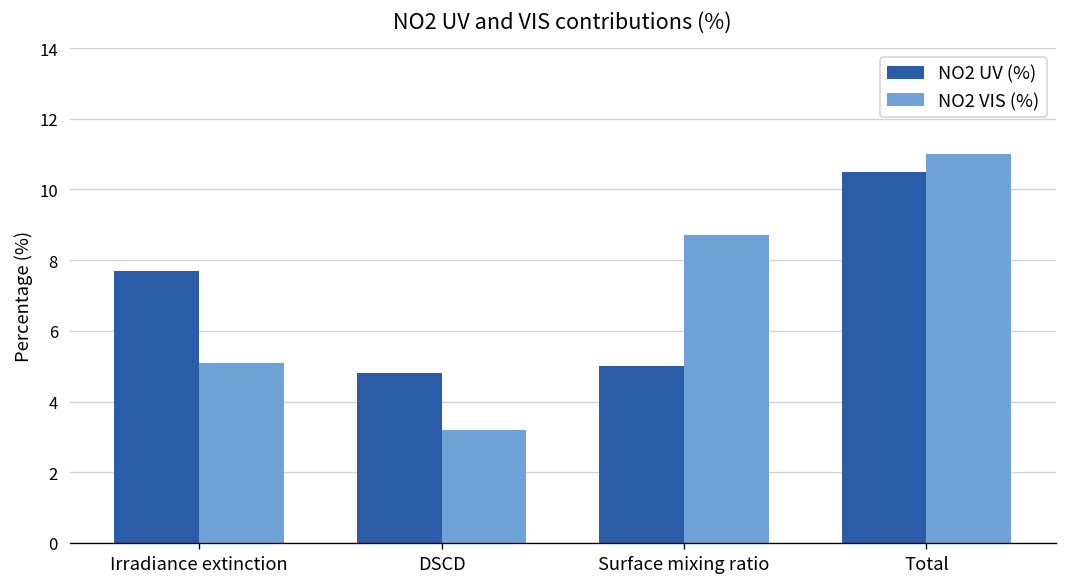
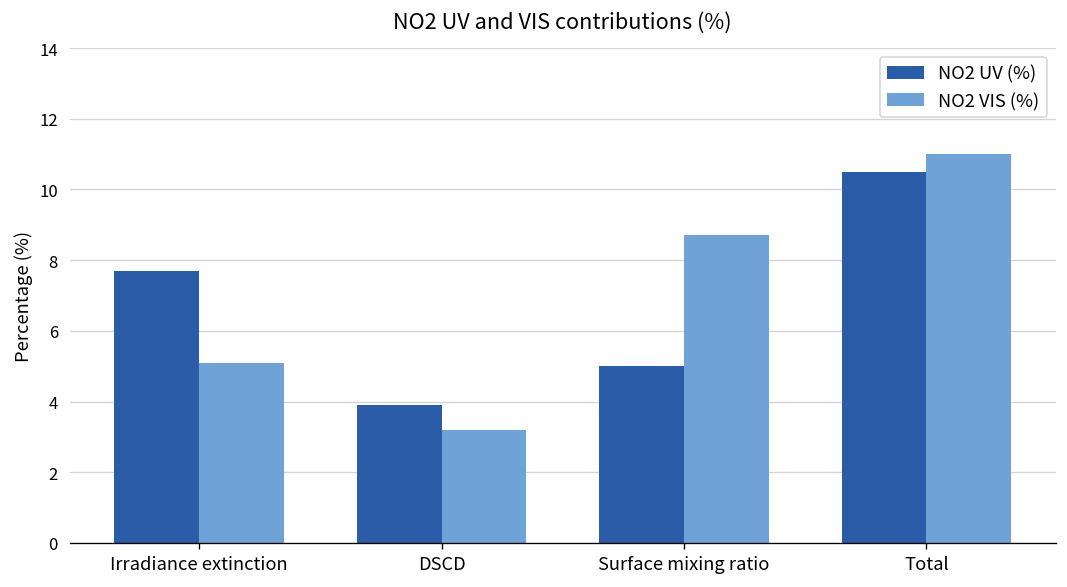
NO2 UV (%), DSCD: 4.8 -> 3.9
